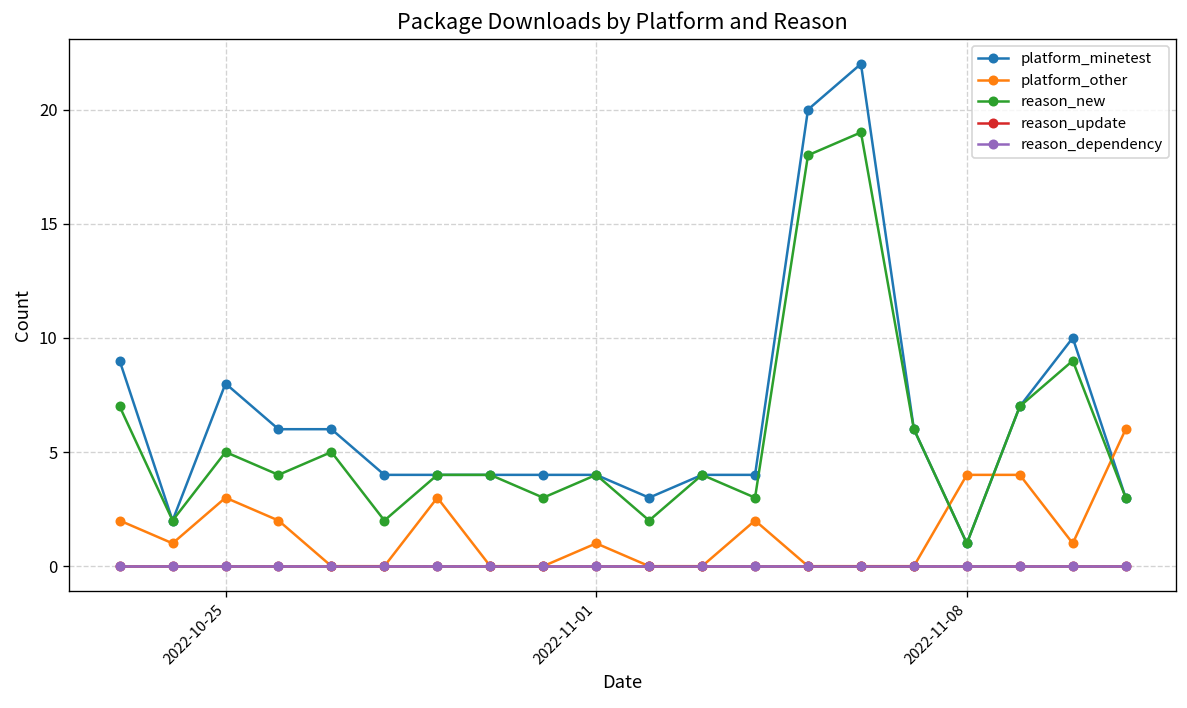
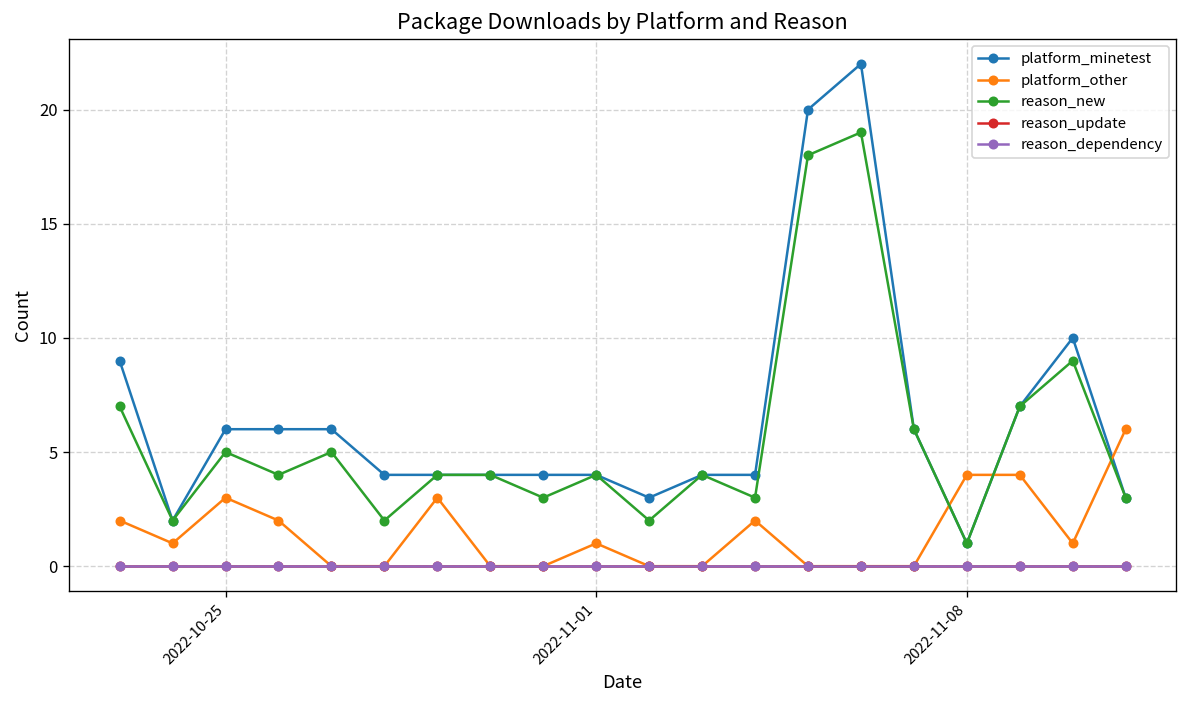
platform_minetest, 2022-10-25: 8 -> 6
